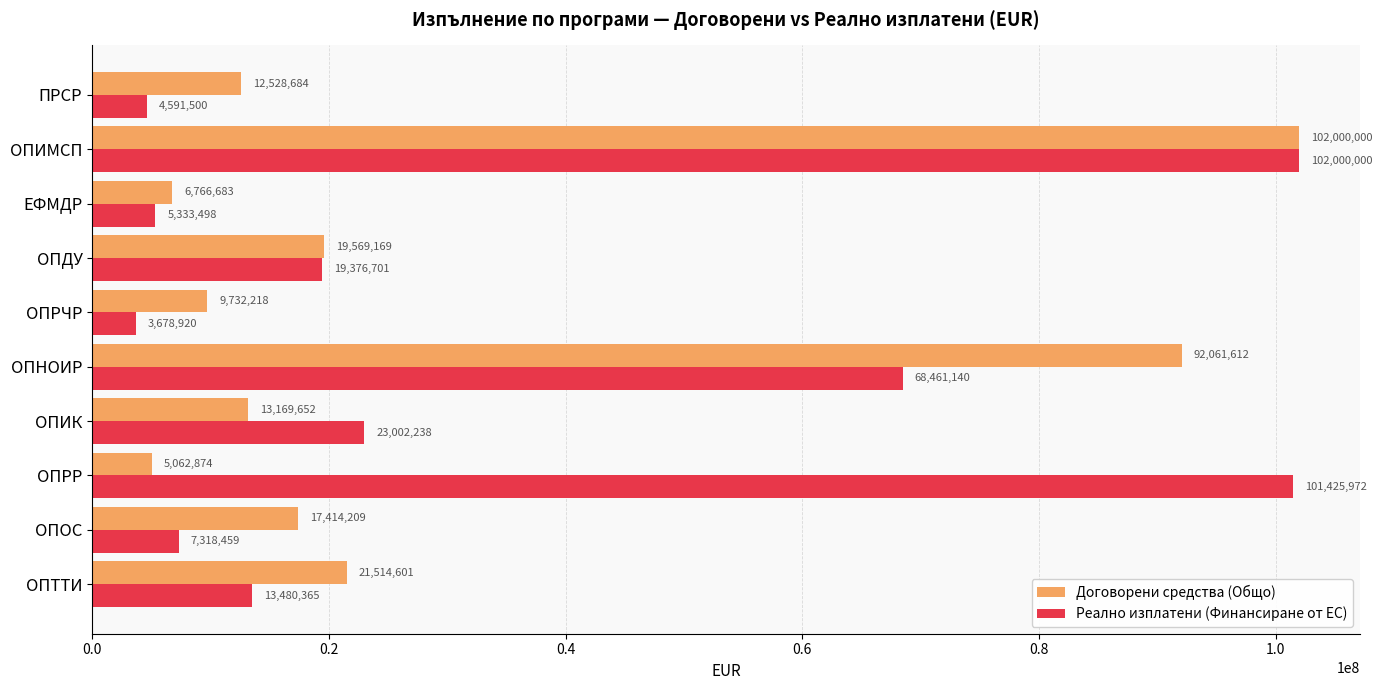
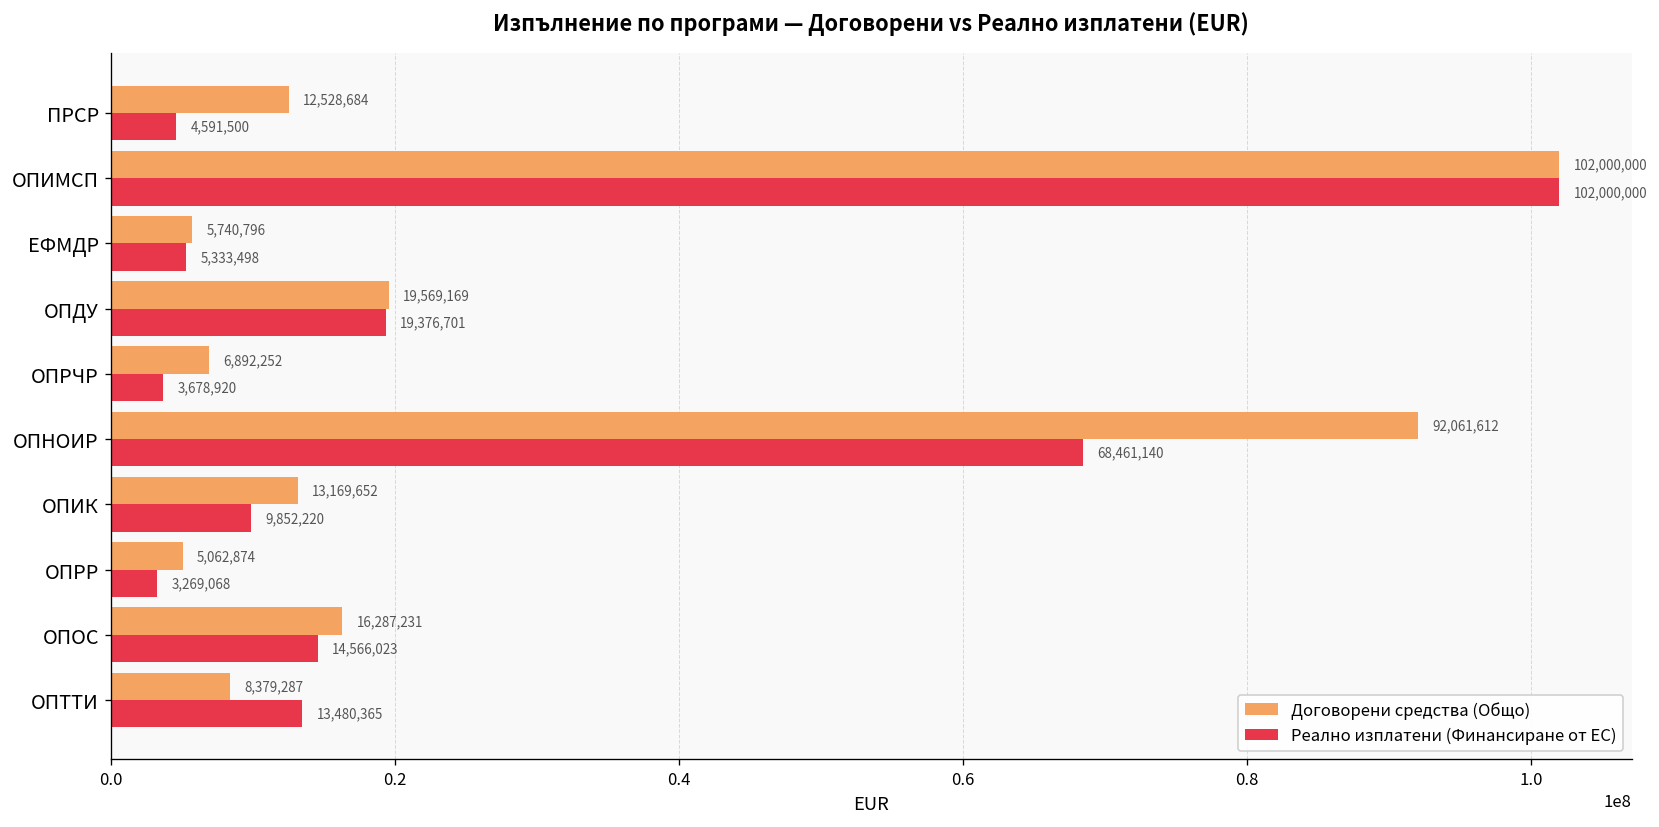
Договорени средства (Общо), ЕФМДР: 6,766,683 -> 5,740,796
Договорени средства (Общо), ОПРЧР: 9,732,218 -> 6,892,252
Реално изплатени (Финансиране от ЕС), ОПИК: 23,002,238 -> 9,852,220
Реално изплатени (Финансиране от ЕС), ОПРР: 101,425,972 -> 3,269,068
Договорени средства (Общо), ОПОС: 17,414,209 -> 16,287,231
Реално изплатени (Финансиране от ЕС), ОПОС: 7,318,459 -> 14,566,023
Договорени средства (Общо), ОПТТИ: 21,514,601 -> 8,379,287
